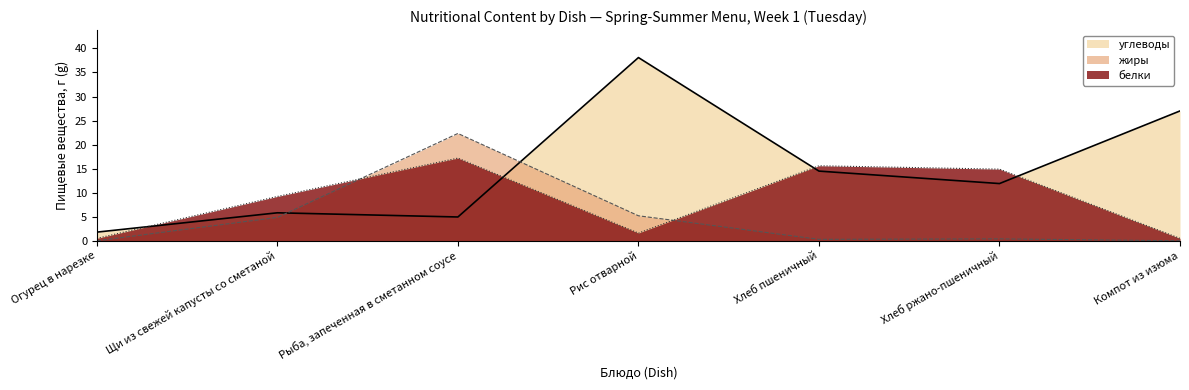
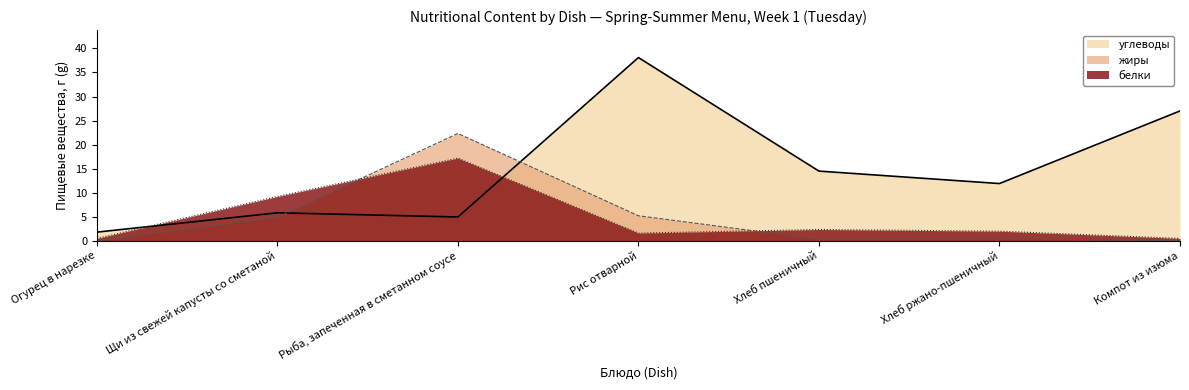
белки, Хлеб пшеничный: 16 -> 2
белки, Хлеб ржано-пшеничный: 15 -> 2
